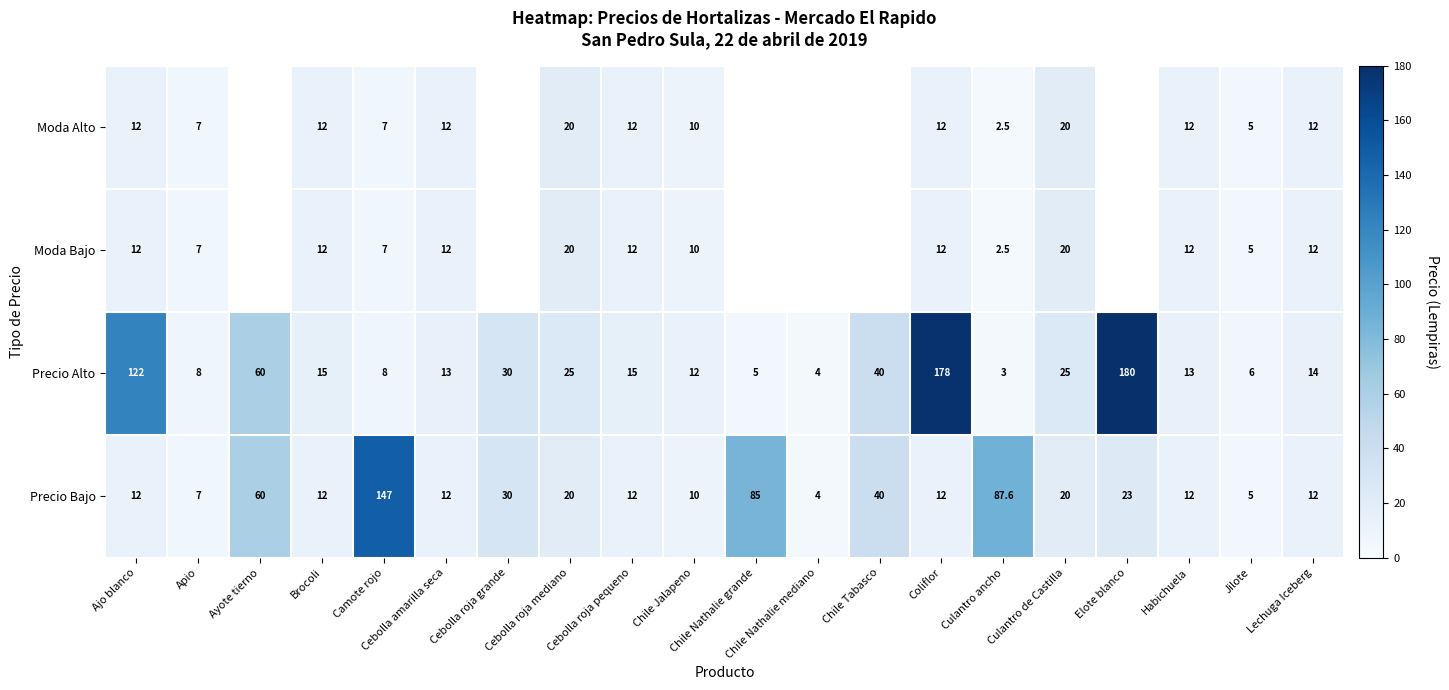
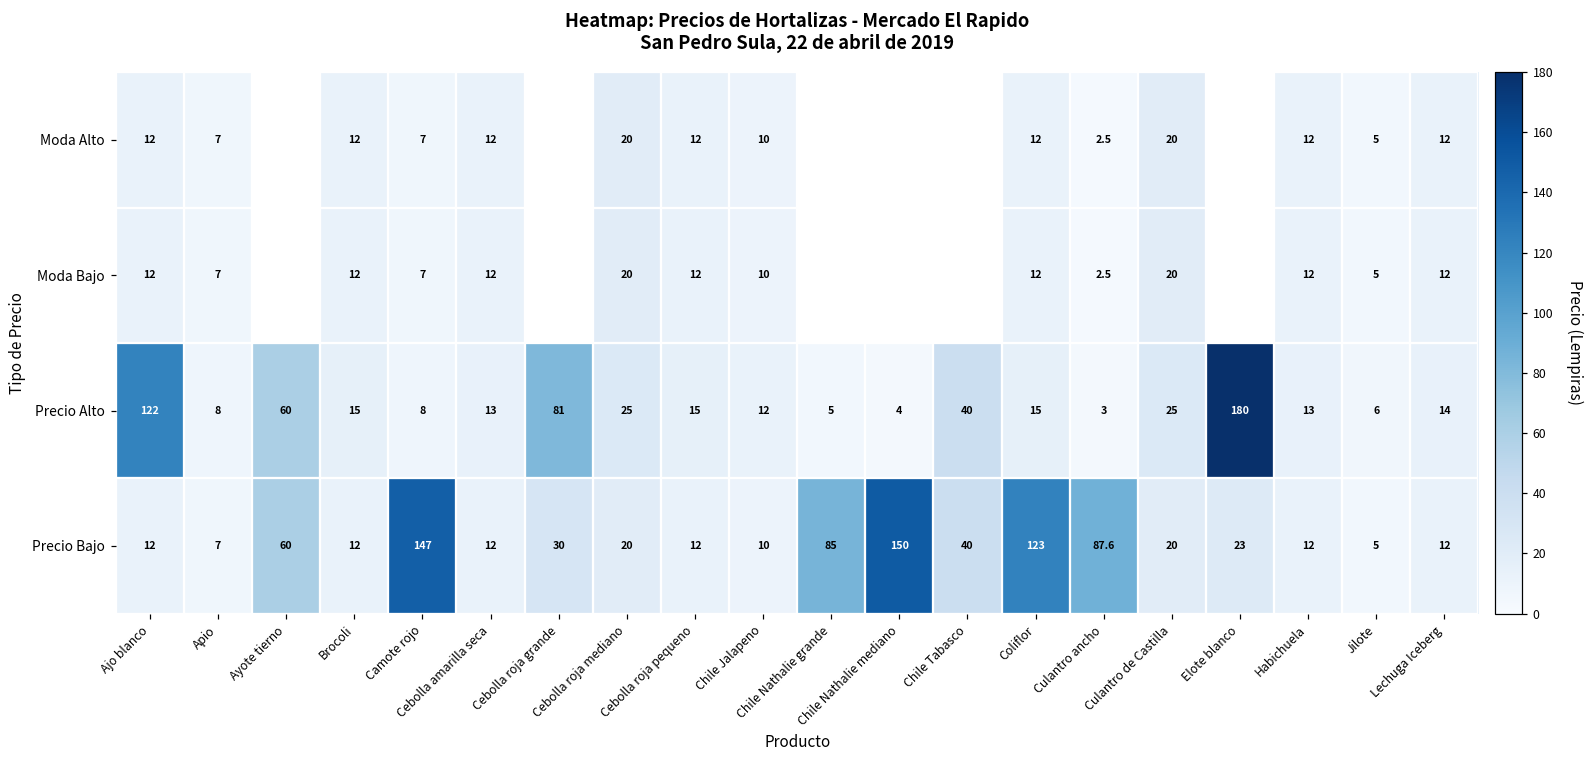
Precio Alto, Cebolla roja grande: 30 -> 81
Precio Alto, Coliflor: 178 -> 15
Precio Bajo, Chile Nathalie mediano: 4 -> 150
Precio Bajo, Coliflor: 12 -> 123
